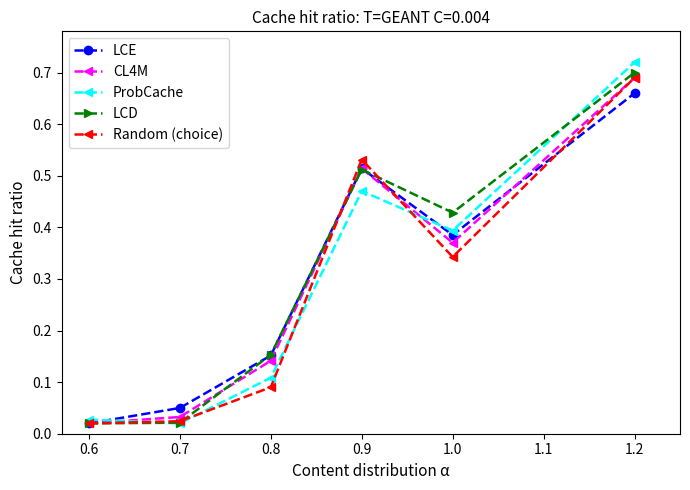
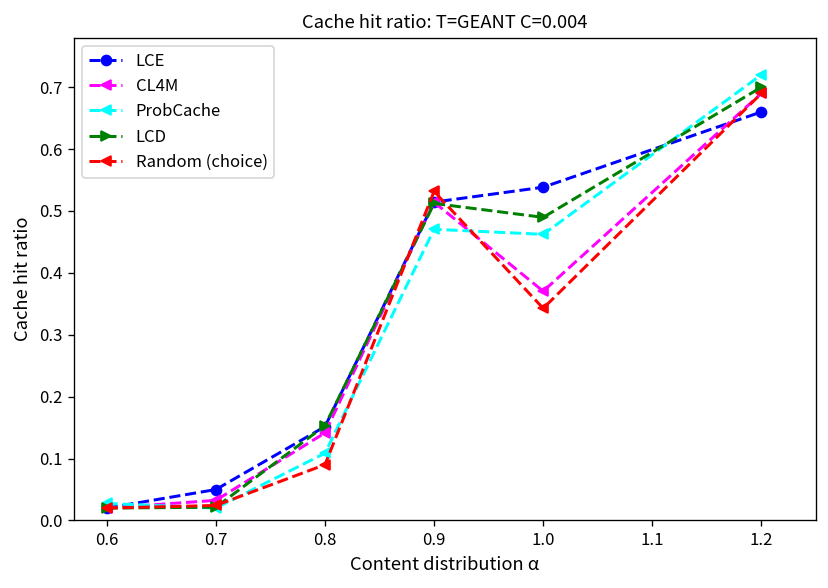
LCE, 1.0: 0.39 -> 0.54
ProbCache, 1.0: 0.39 -> 0.46
LCD, 1.0: 0.43 -> 0.49
